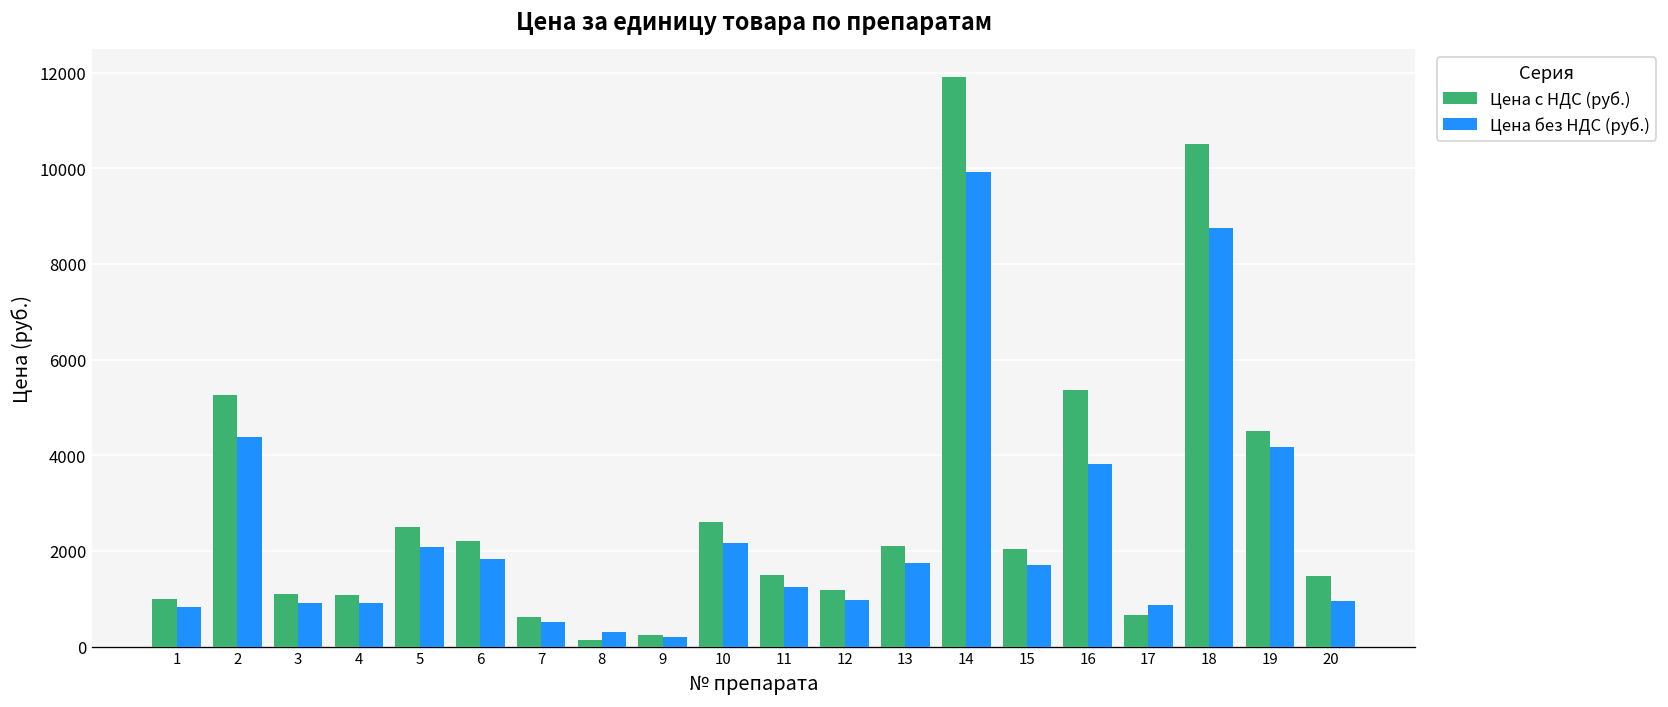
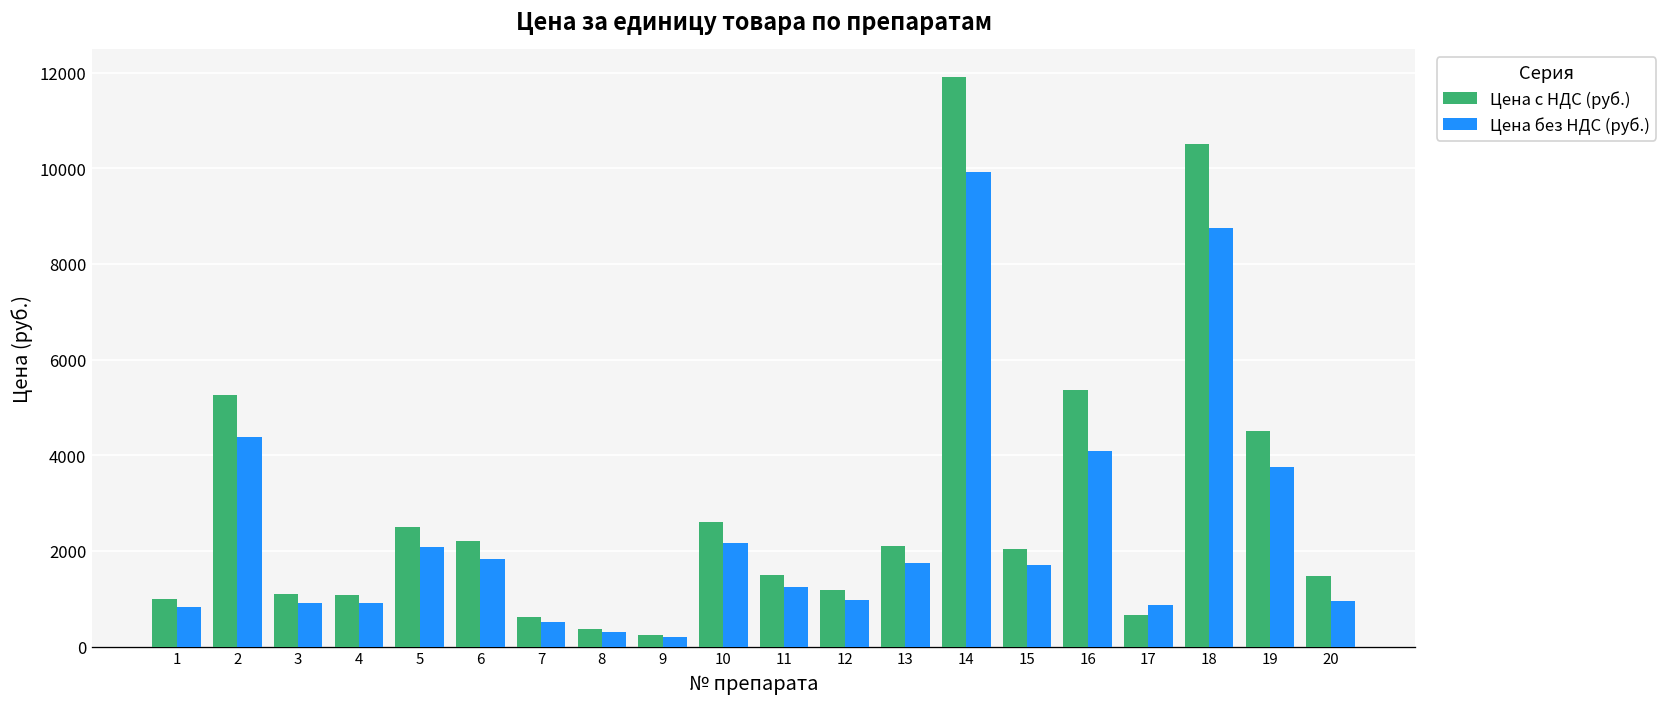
Цена с НДС (руб.), 8: 100 -> 400
Цена без НДС (руб.), 16: 3800 -> 4100
Цена без НДС (руб.), 19: 4200 -> 3800
